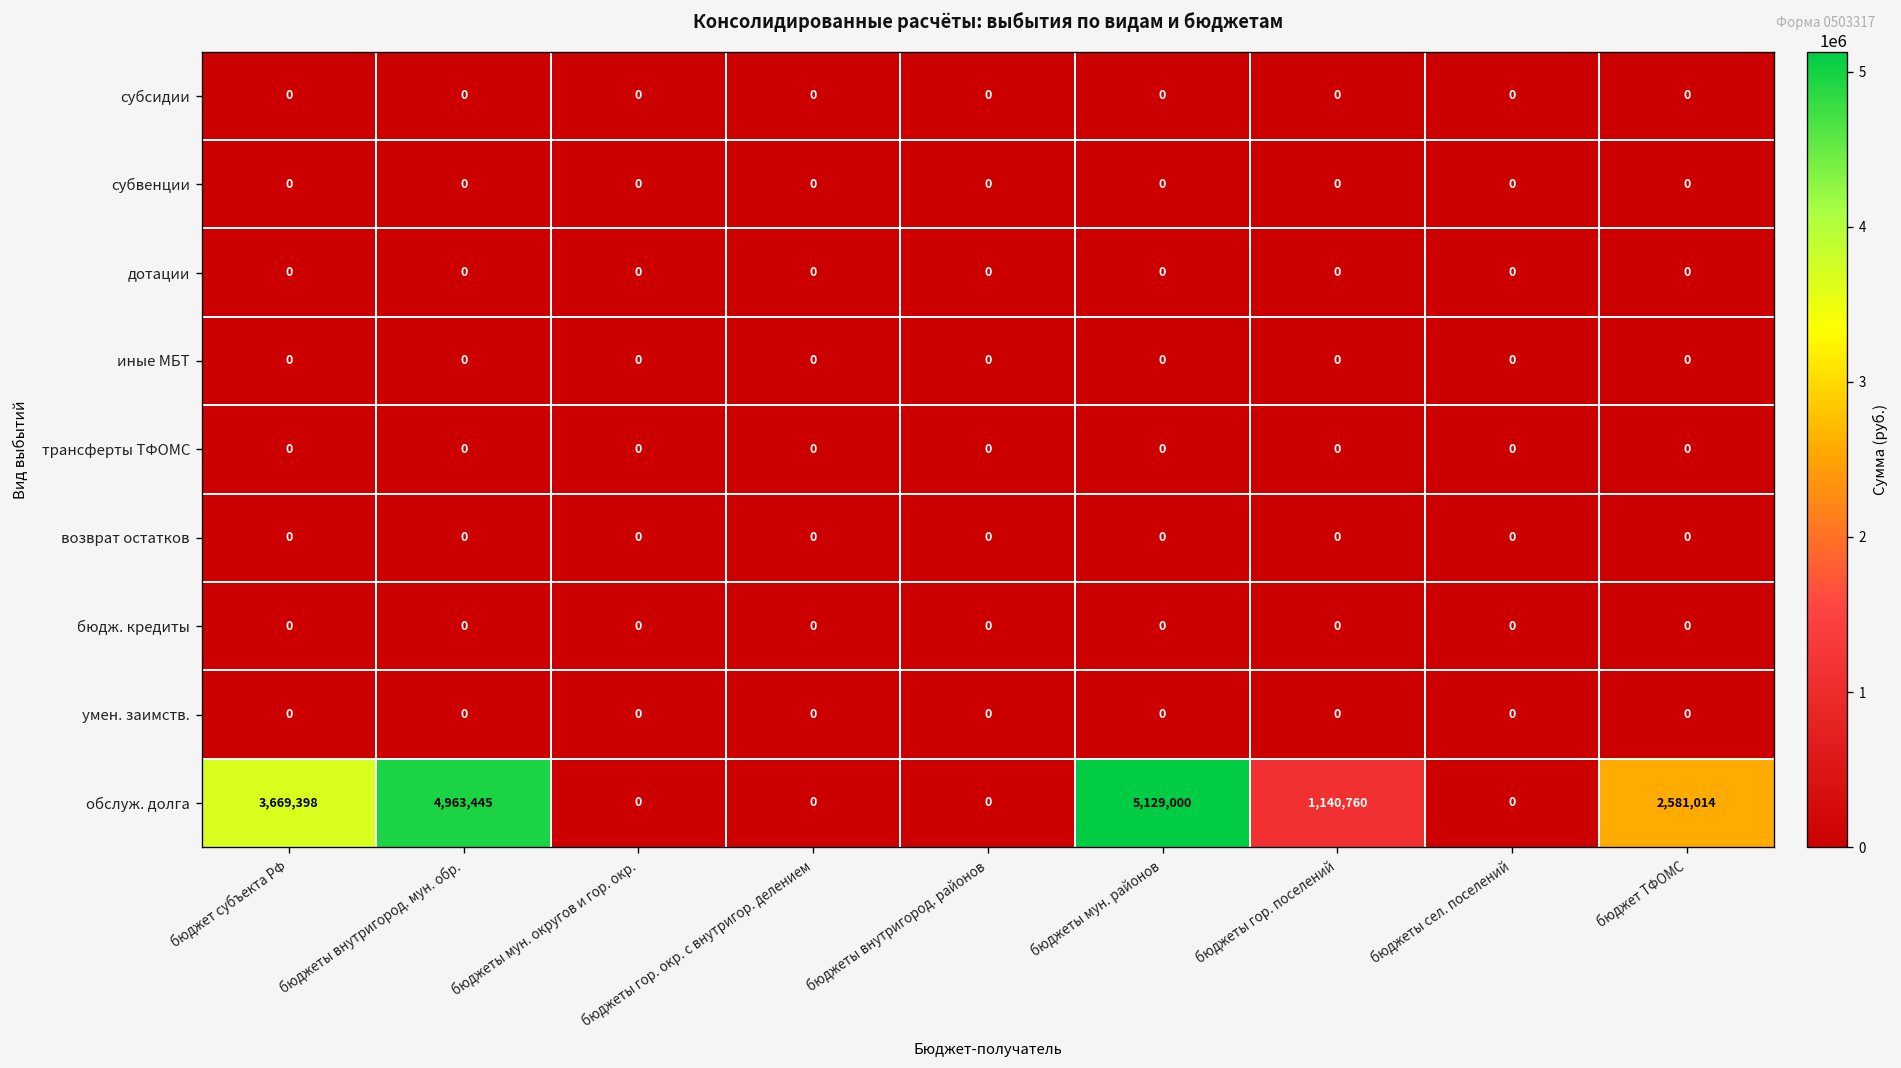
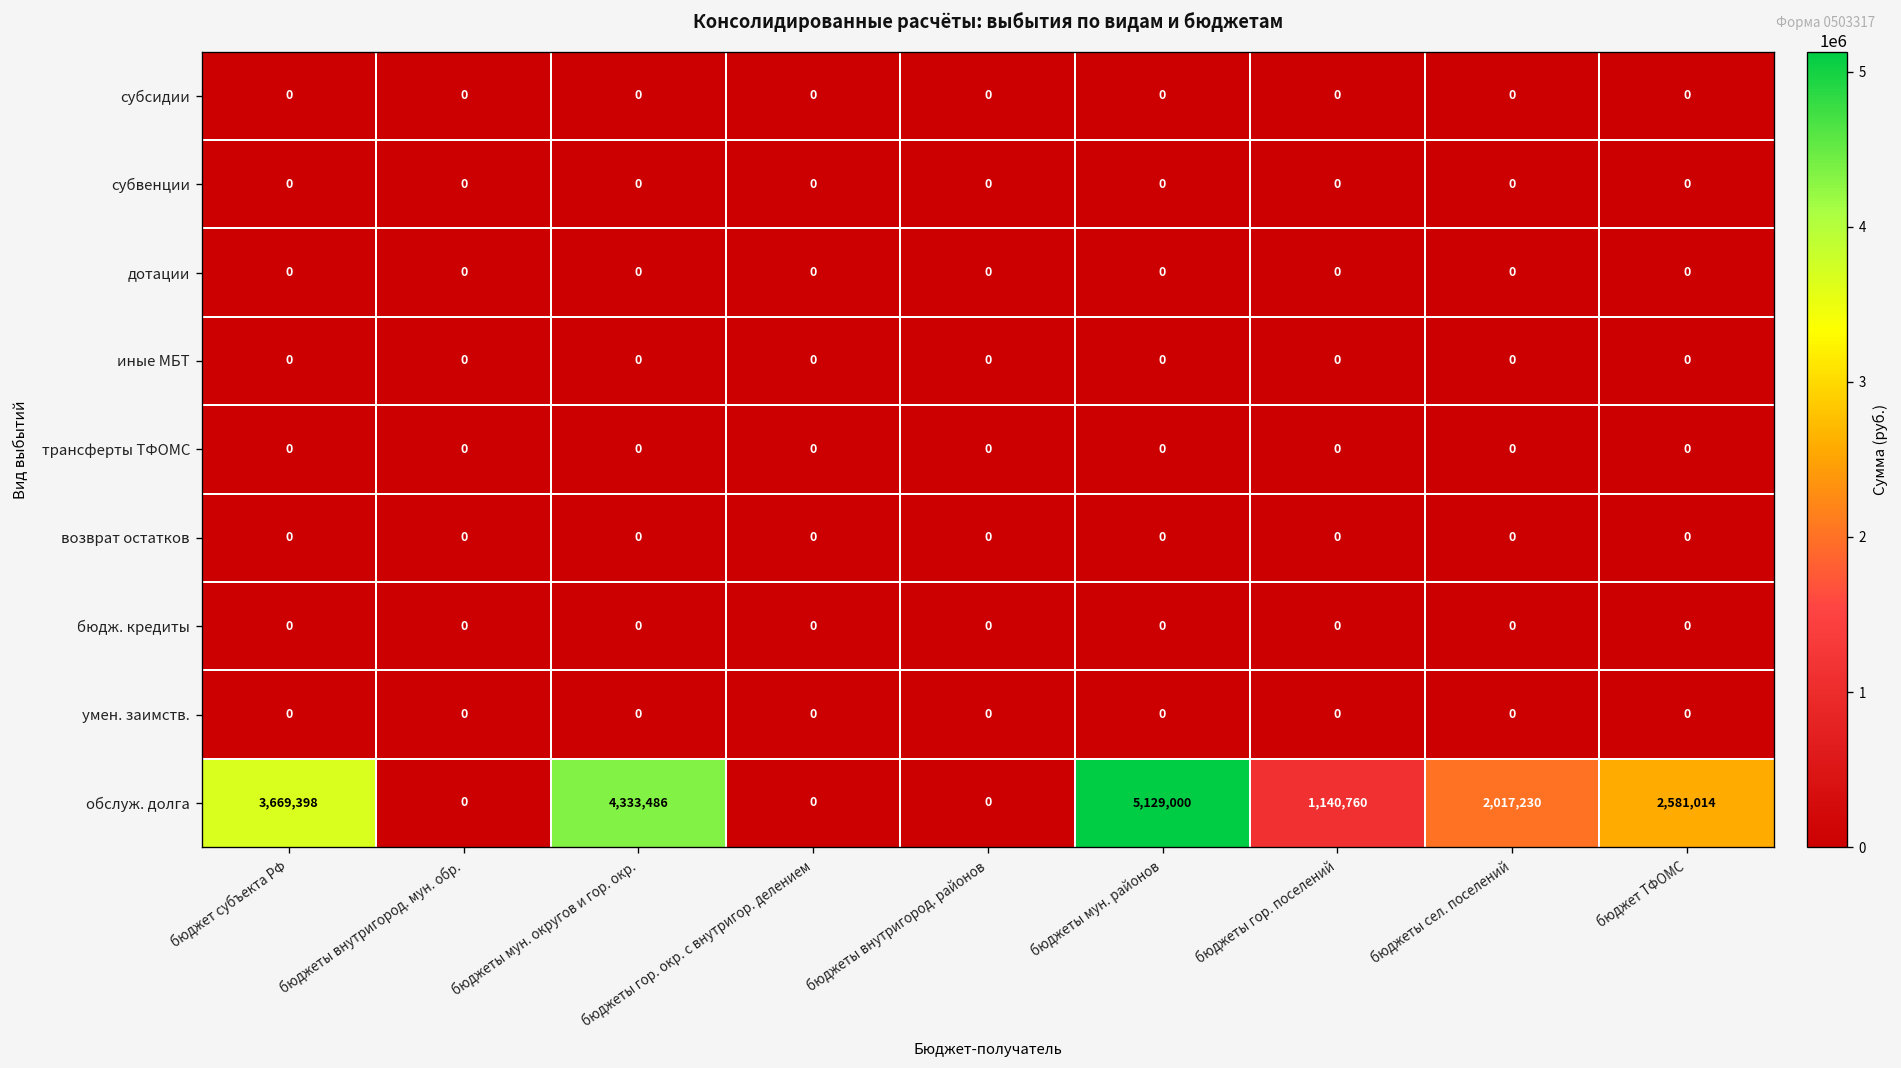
обслуж. долга, бюджеты внутригород. мун. обр.: 4,963,445 -> 0
обслуж. долга, бюджеты мун. округов и гор. окр.: 0 -> 4,333,486
обслуж. долга, бюджеты сел. поселений: 0 -> 2,017,230
